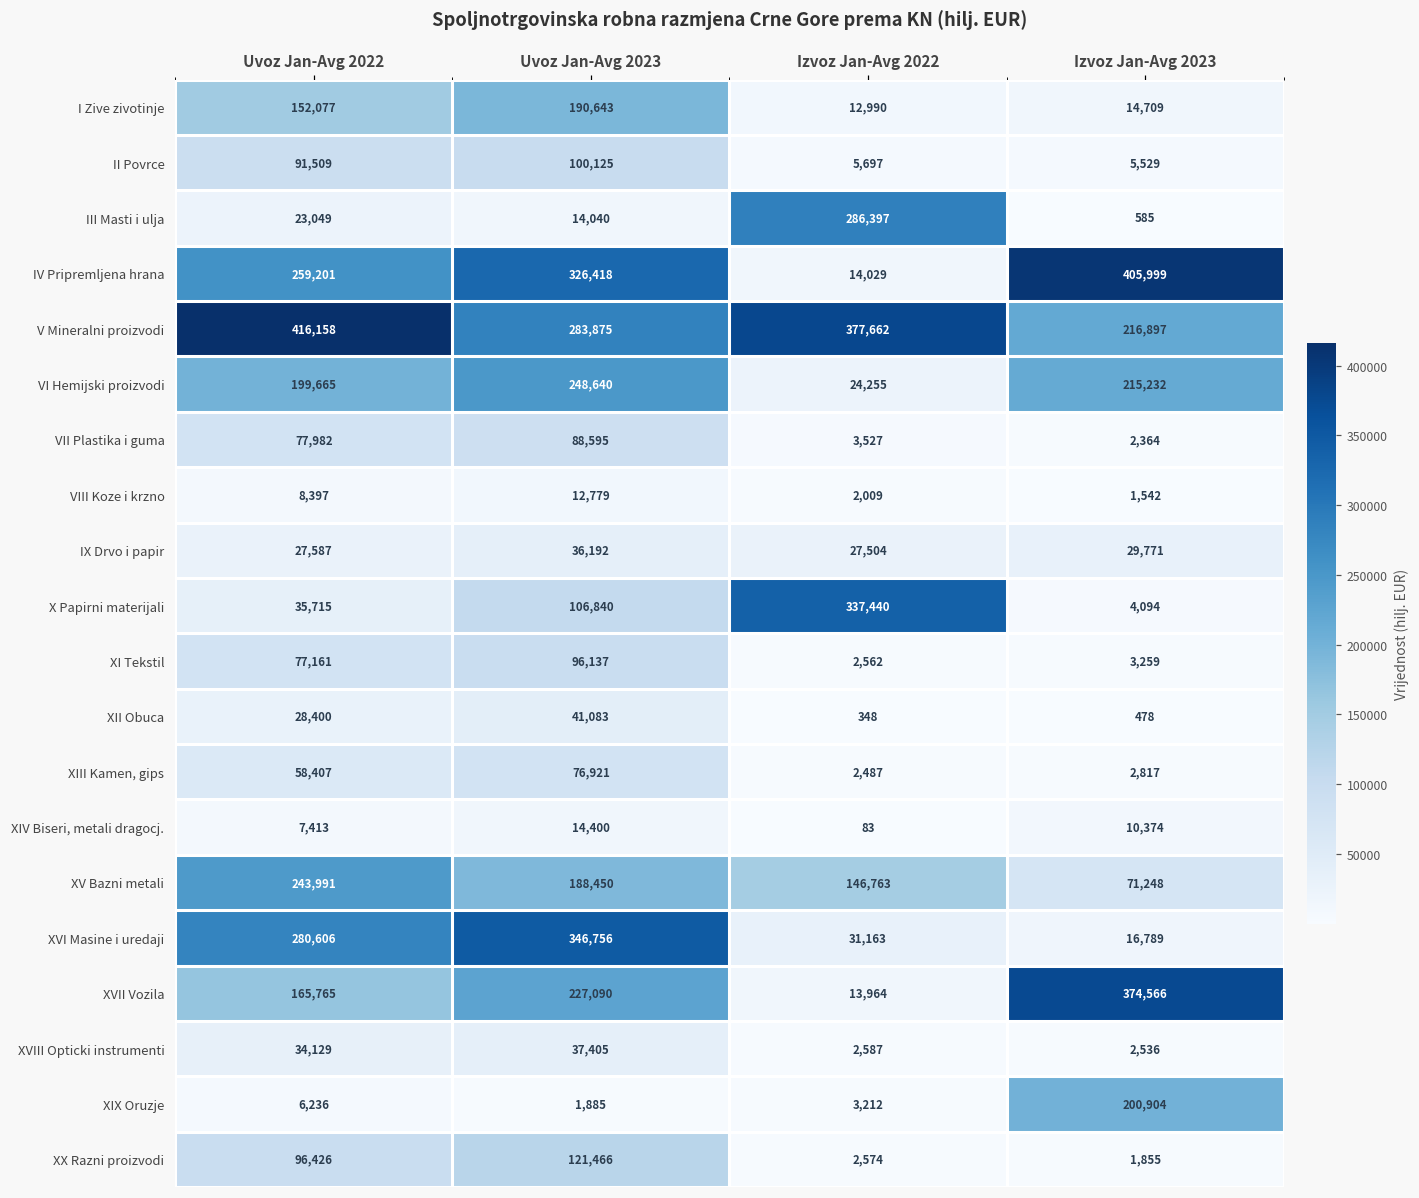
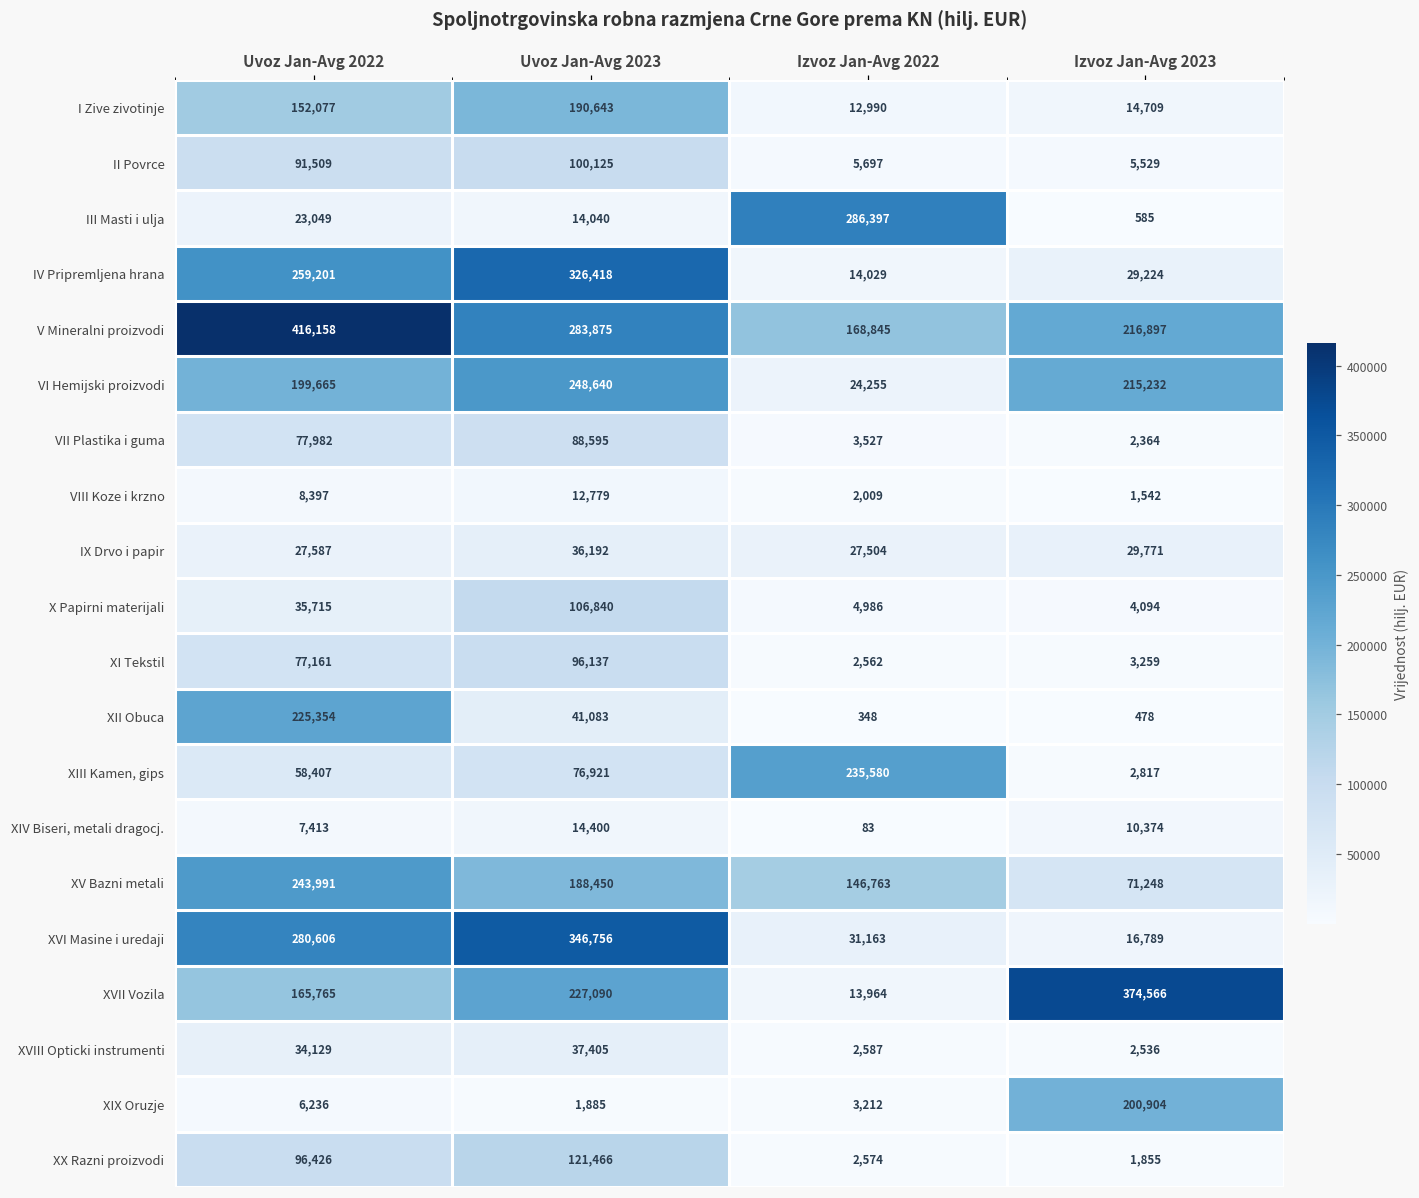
IV Pripremljena hrana, Izvoz Jan-Avg 2023: 405,999 -> 29,224
V Mineralni proizvodi, Izvoz Jan-Avg 2022: 377,662 -> 168,845
X Papirni materijali, Izvoz Jan-Avg 2022: 337,440 -> 4,986
XII Obuca, Uvoz Jan-Avg 2022: 28,400 -> 225,354
XIII Kamen, gips, Izvoz Jan-Avg 2022: 2,487 -> 235,580
